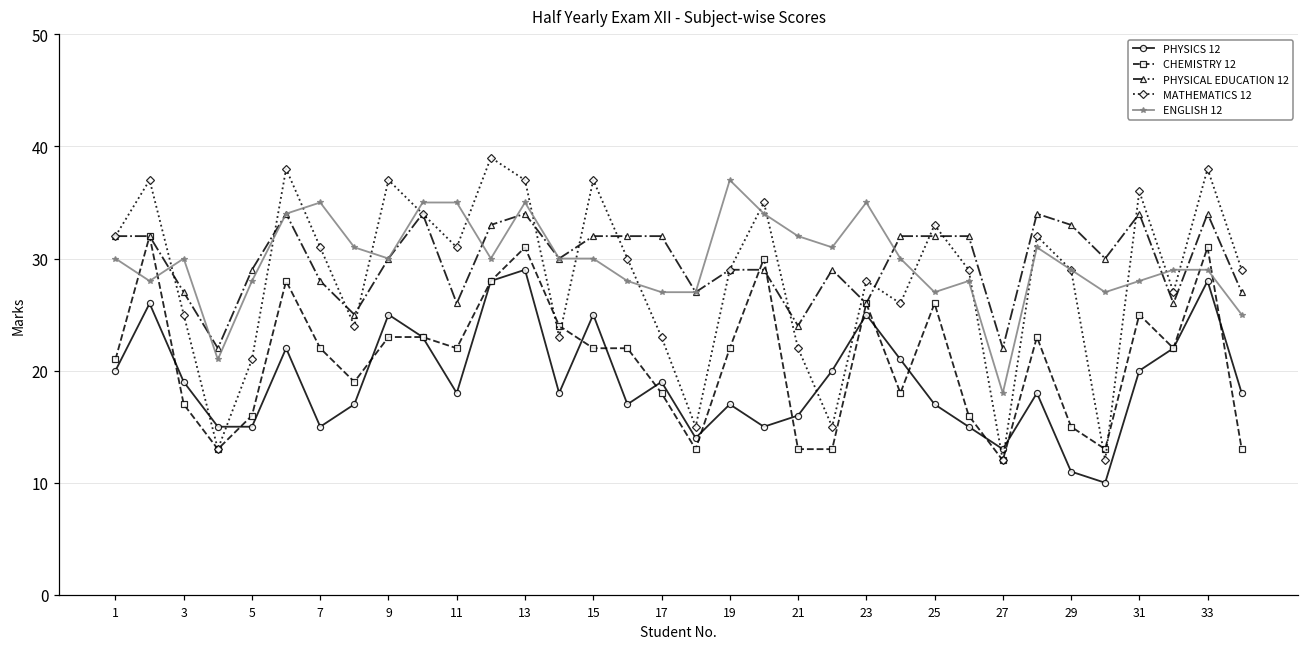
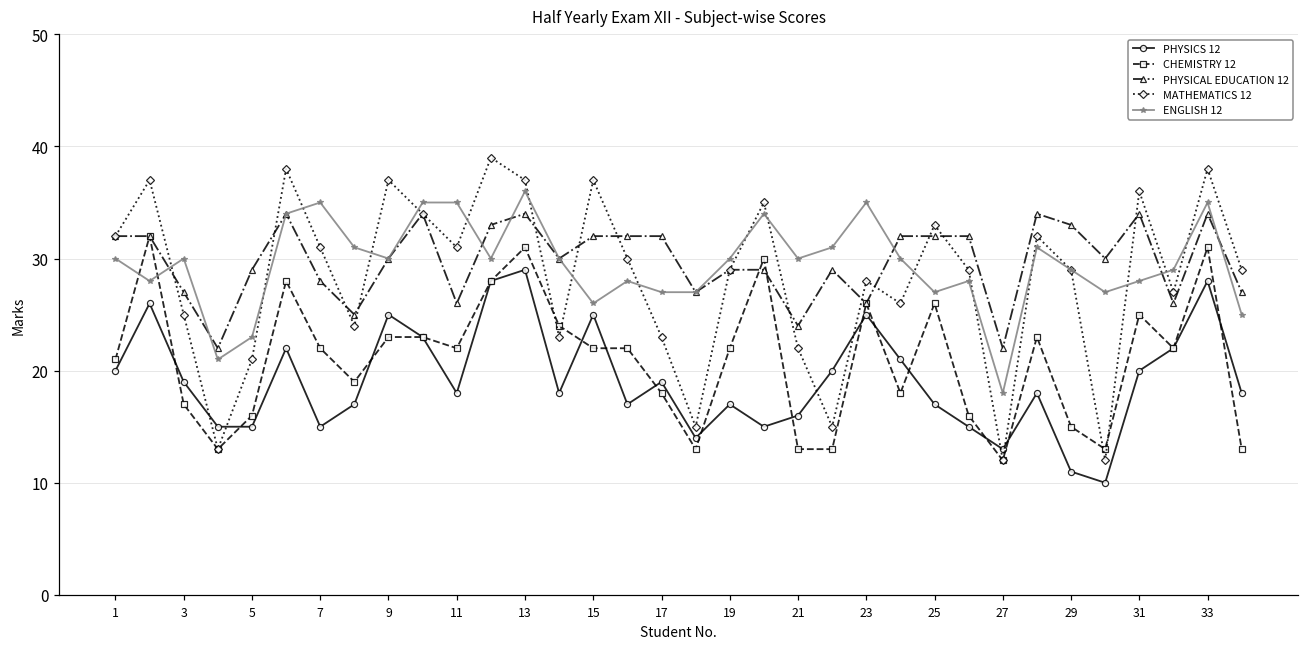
ENGLISH 12, 5: 28 -> 23
ENGLISH 12, 13: 35 -> 36
ENGLISH 12, 15: 30 -> 26
ENGLISH 12, 19: 37 -> 30
ENGLISH 12, 21: 32 -> 30
ENGLISH 12, 33: 29 -> 35
